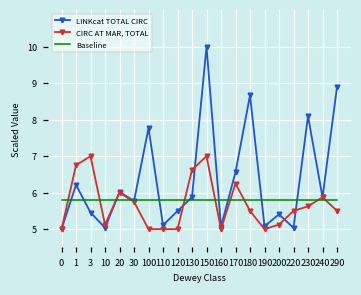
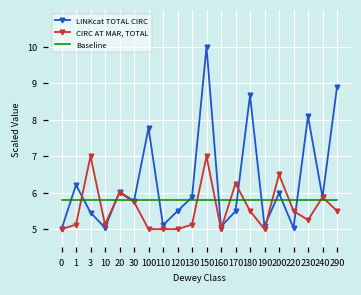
CIRC AT MAR, TOTAL, 1: 6.8 -> 5.1
CIRC AT MAR, TOTAL, 130: 6.6 -> 5.1
LINKcat TOTAL CIRC, 170: 6.6 -> 5.5
LINKcat TOTAL CIRC, 200: 5.4 -> 6.0
CIRC AT MAR, TOTAL, 200: 5.1 -> 6.5
CIRC AT MAR, TOTAL, 230: 5.6 -> 5.3
